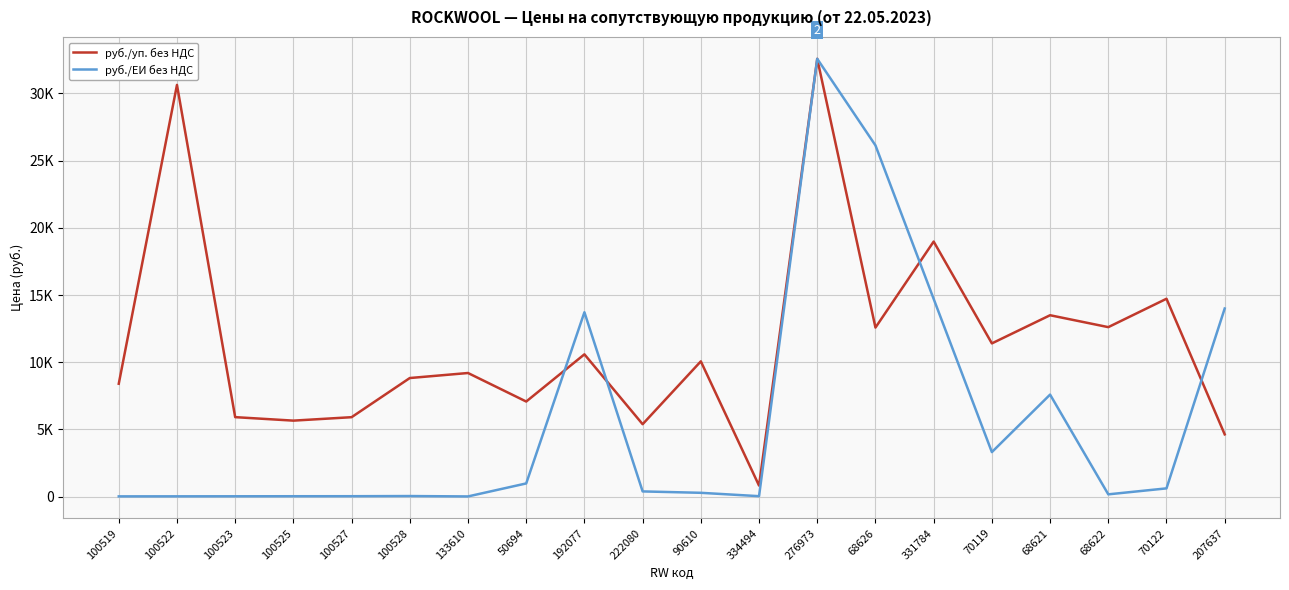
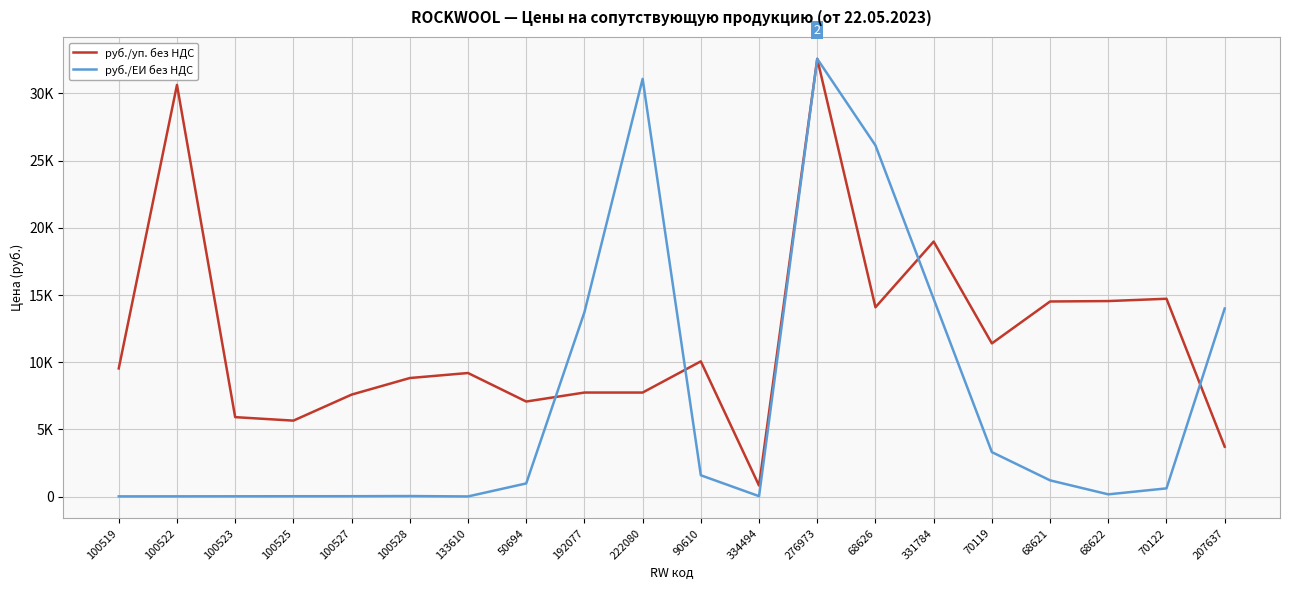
руб./уп. без НДС, 100519: 8400 -> 9500
руб./уп. без НДС, 100527: 5900 -> 7600
руб./уп. без НДС, 192077: 10600 -> 7700
руб./уп. без НДС, 222080: 5400 -> 7700
руб./ЕИ без НДС, 222080: 400 -> 31100
руб./ЕИ без НДС, 90610: 300 -> 1600
руб./уп. без НДС, 68626: 12600 -> 14100
руб./уп. без НДС, 68621: 13500 -> 14500
руб./ЕИ без НДС, 68621: 7600 -> 1200
руб./уп. без НДС, 68622: 12600 -> 14600
руб./уп. без НДС, 207637: 4600 -> 3700
